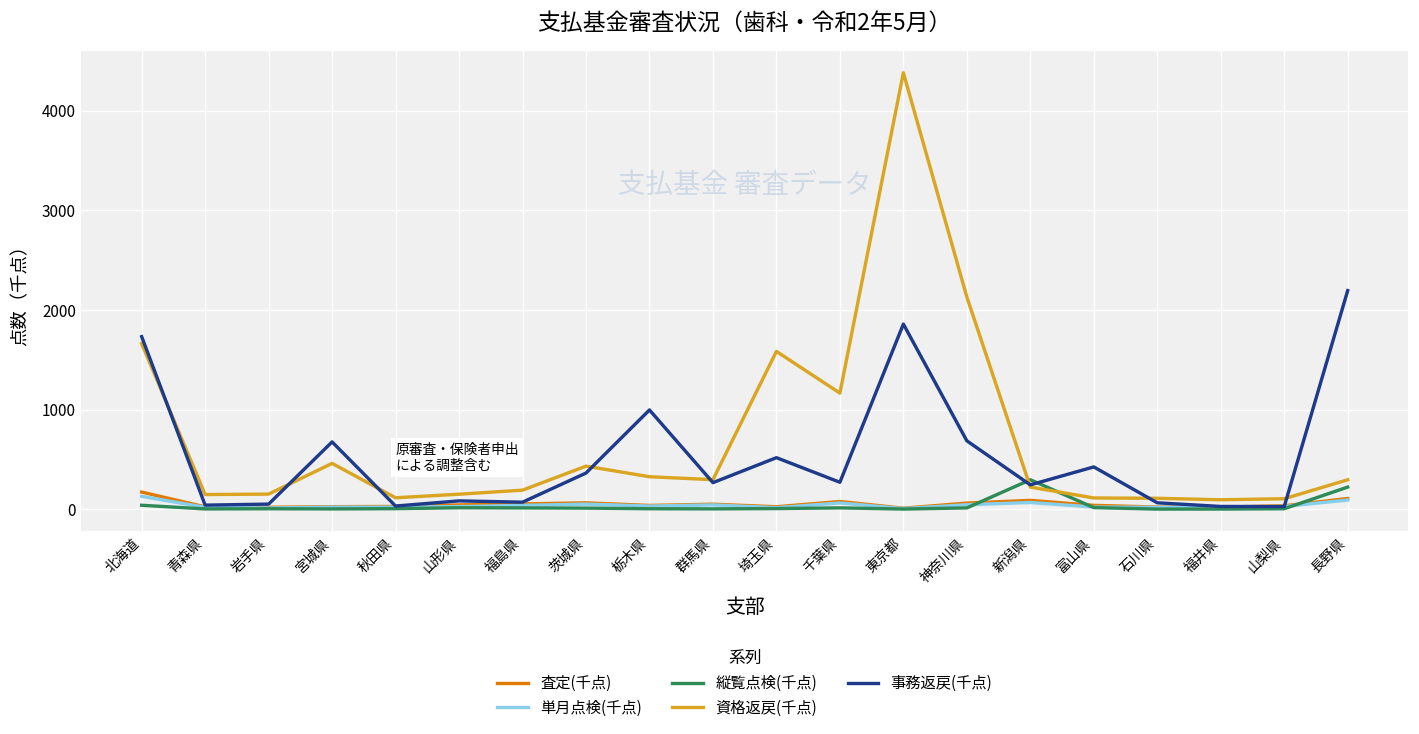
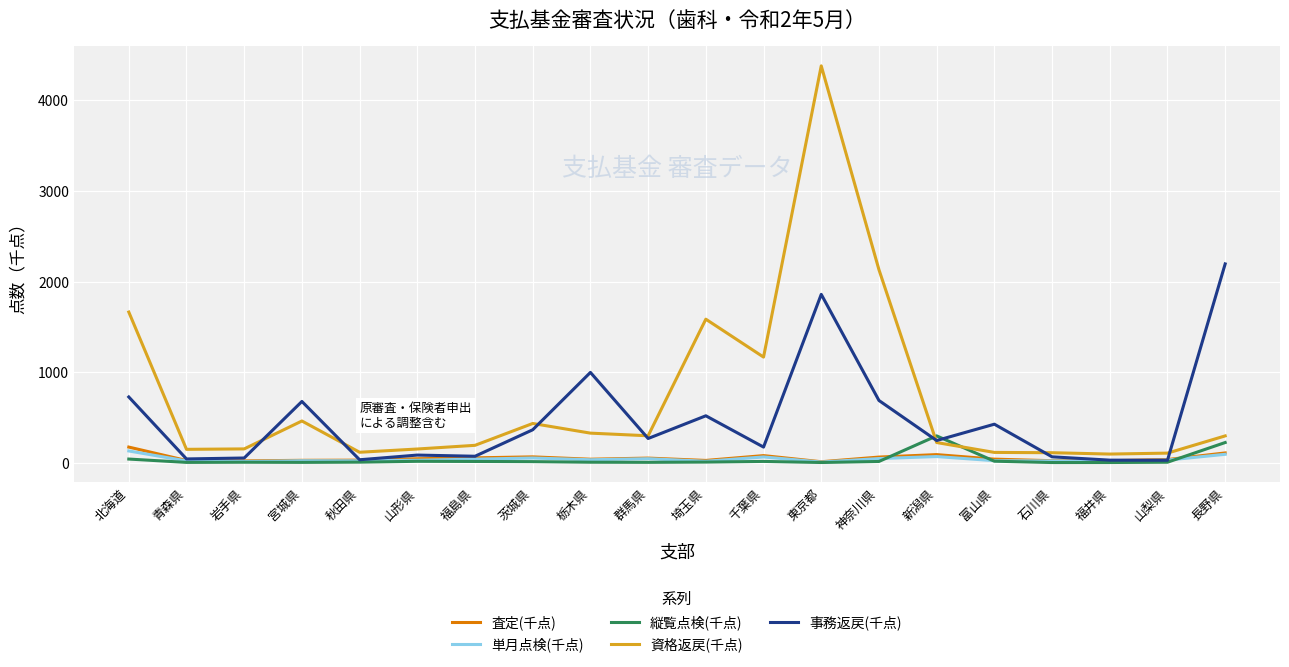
事務返戻(千点), 北海道: 1700 -> 700
事務返戻(千点), 千葉県: 300 -> 200
